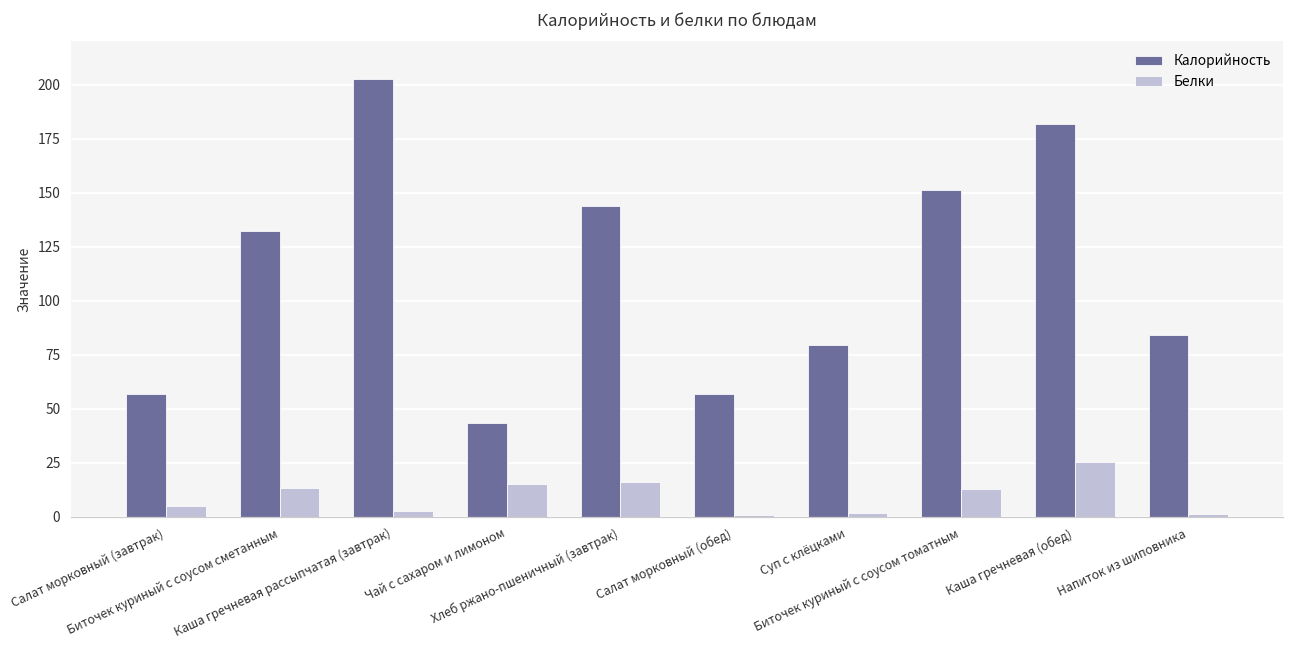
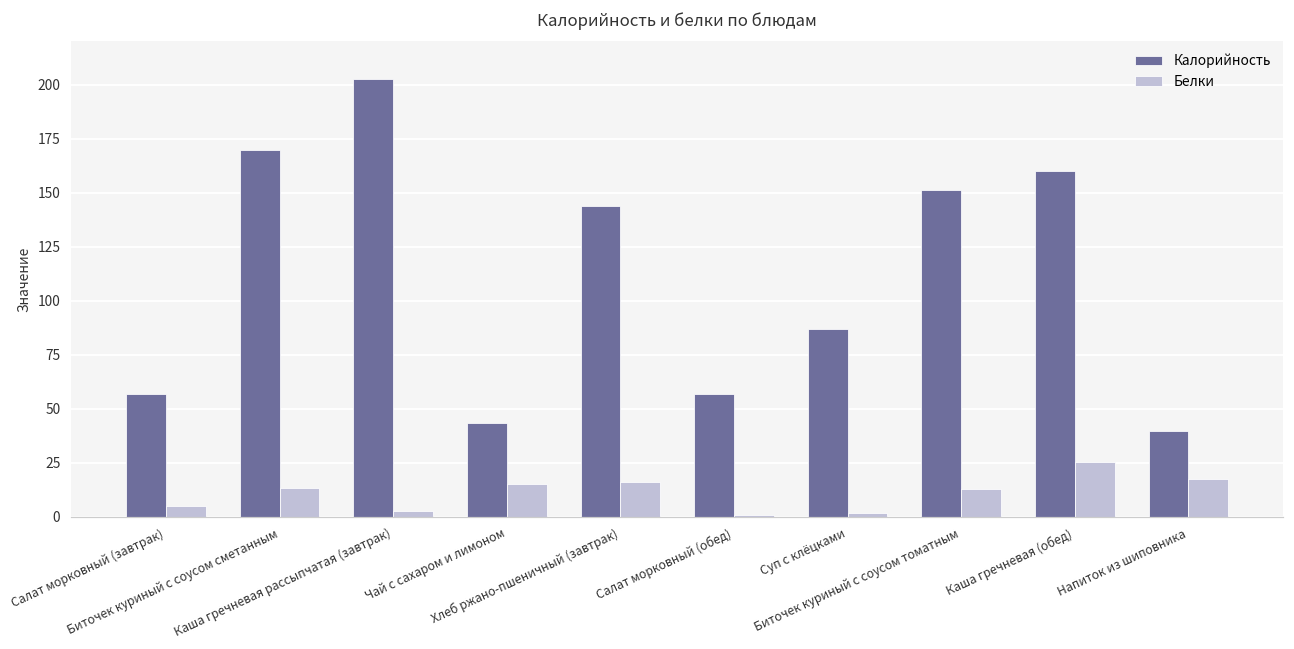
Калорийность, Биточек куриный с соусом сметанным: 132 -> 170
Калорийность, Суп с клёцками: 79 -> 87
Калорийность, Каша гречневая (обед): 182 -> 160
Калорийность, Напиток из шиповника: 84 -> 40
Белки, Напиток из шиповника: 1 -> 17
